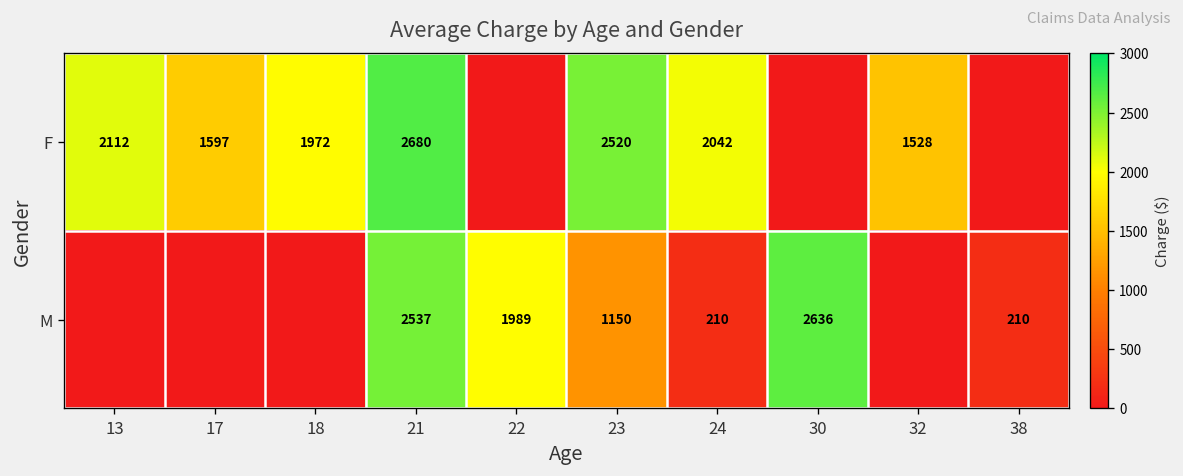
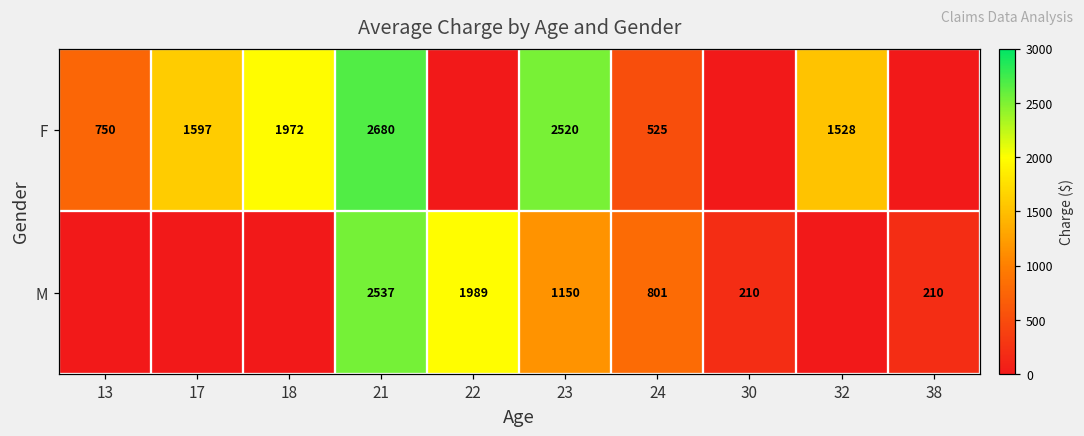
F, 13: 2112 -> 750
F, 24: 2042 -> 525
M, 24: 210 -> 801
M, 30: 2636 -> 210
